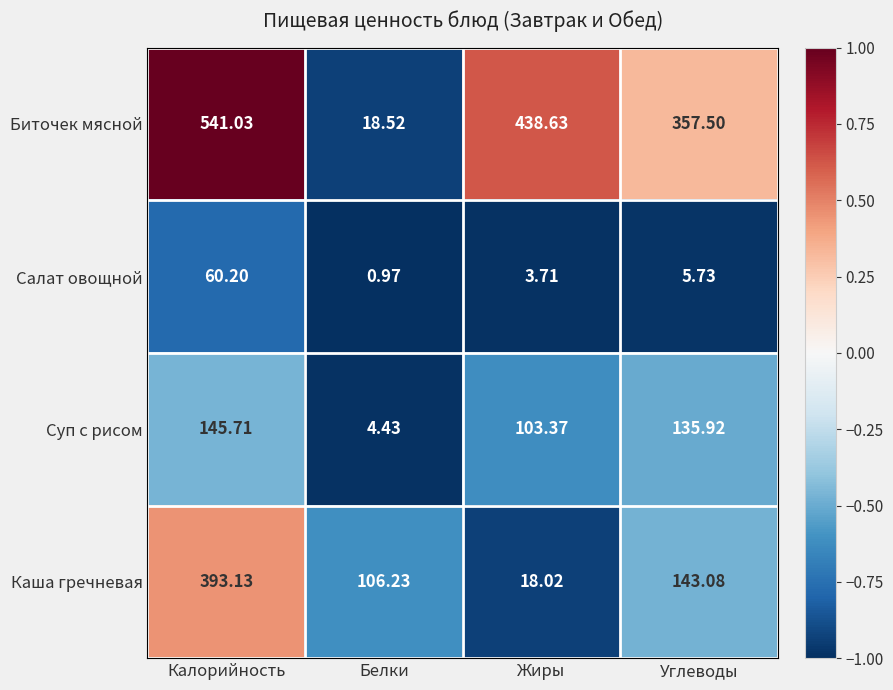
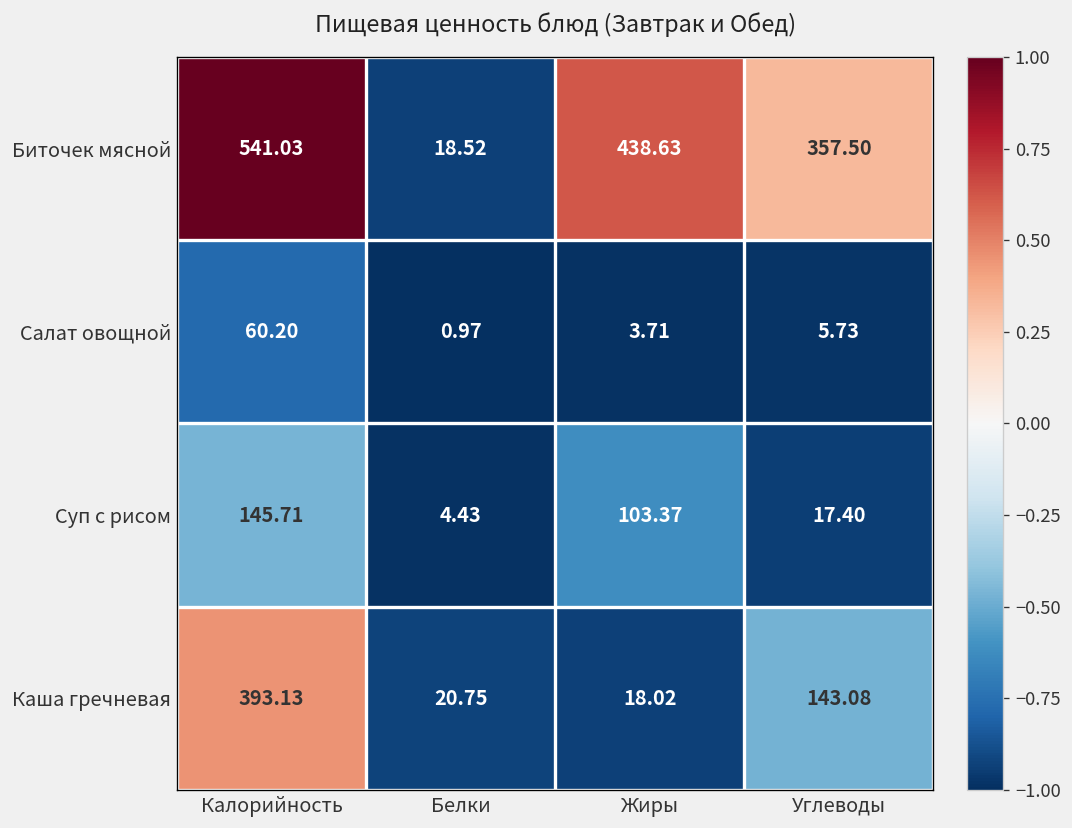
Суп с рисом, Углеводы: 135.92 -> 17.40
Каша гречневая, Белки: 106.23 -> 20.75
